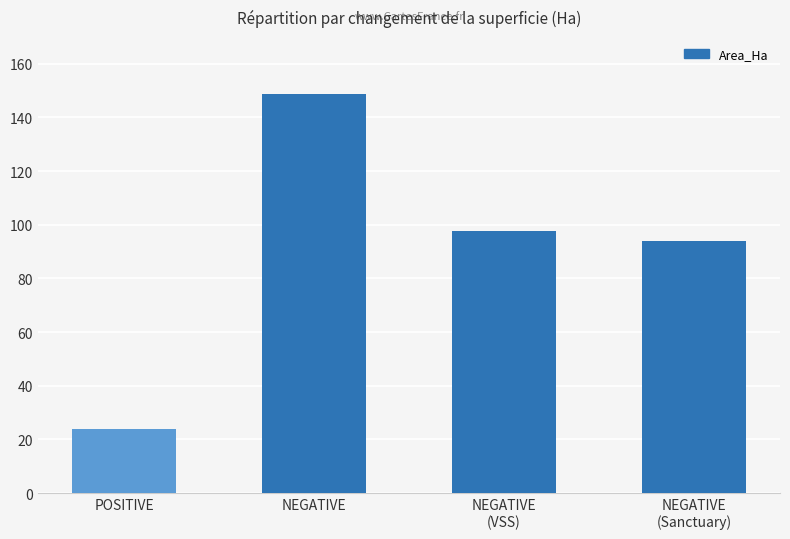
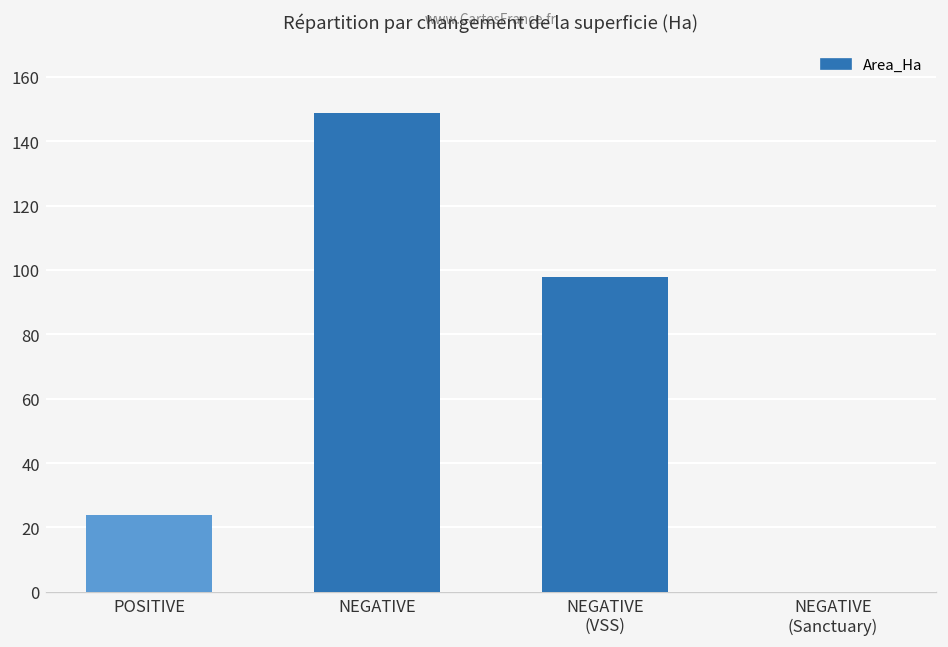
NEGATIVE (Sanctuary): 94 -> 0
